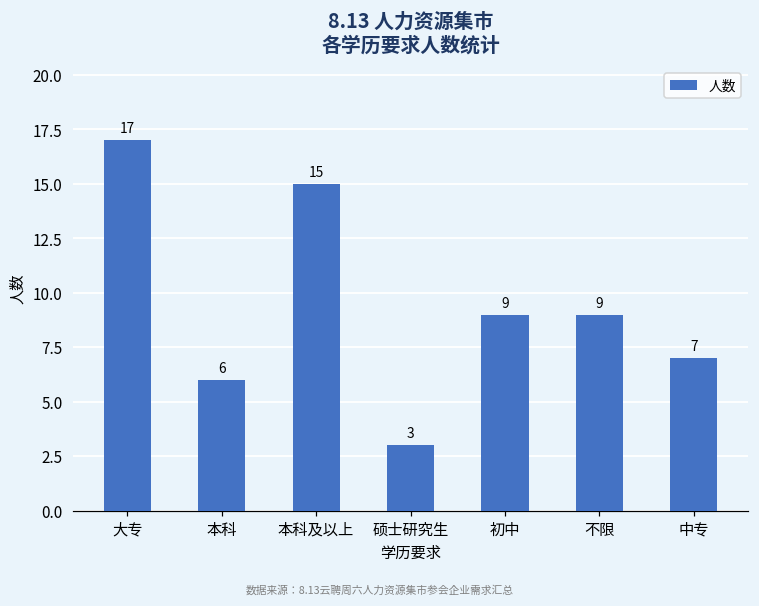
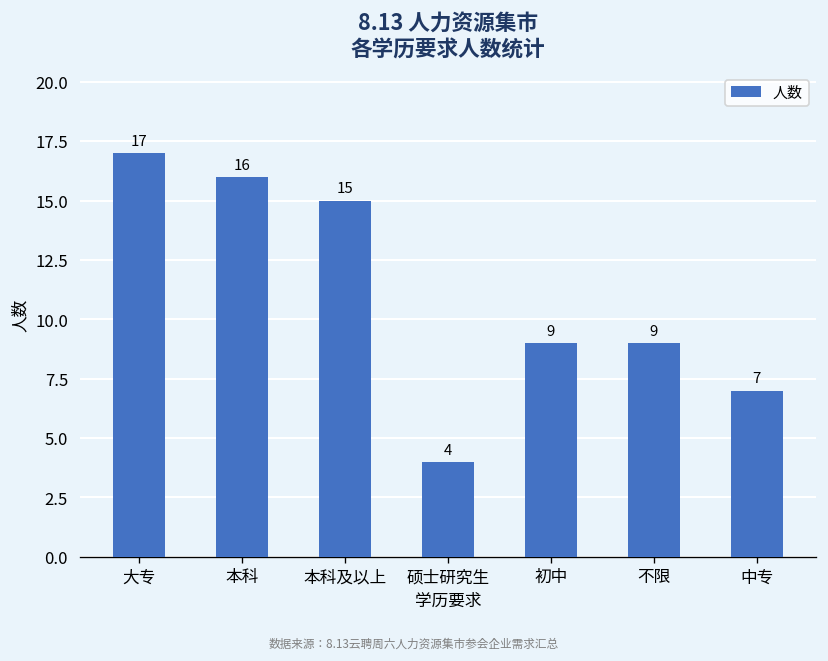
本科: 6 -> 16
硕士研究生: 3 -> 4
